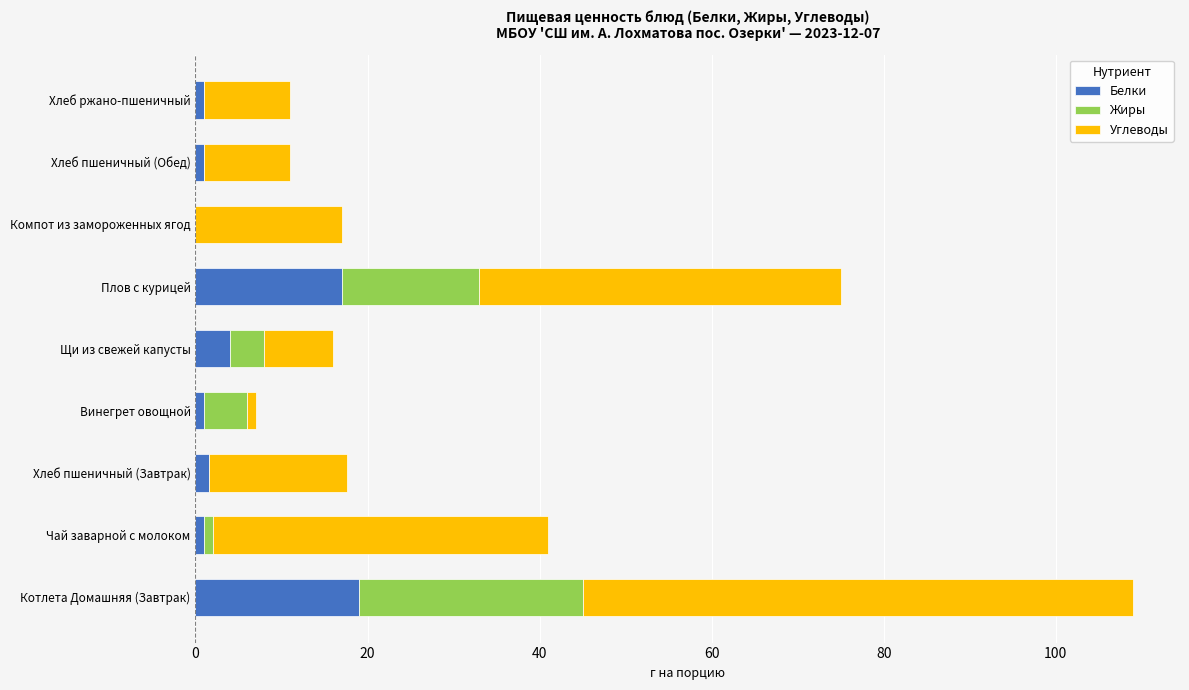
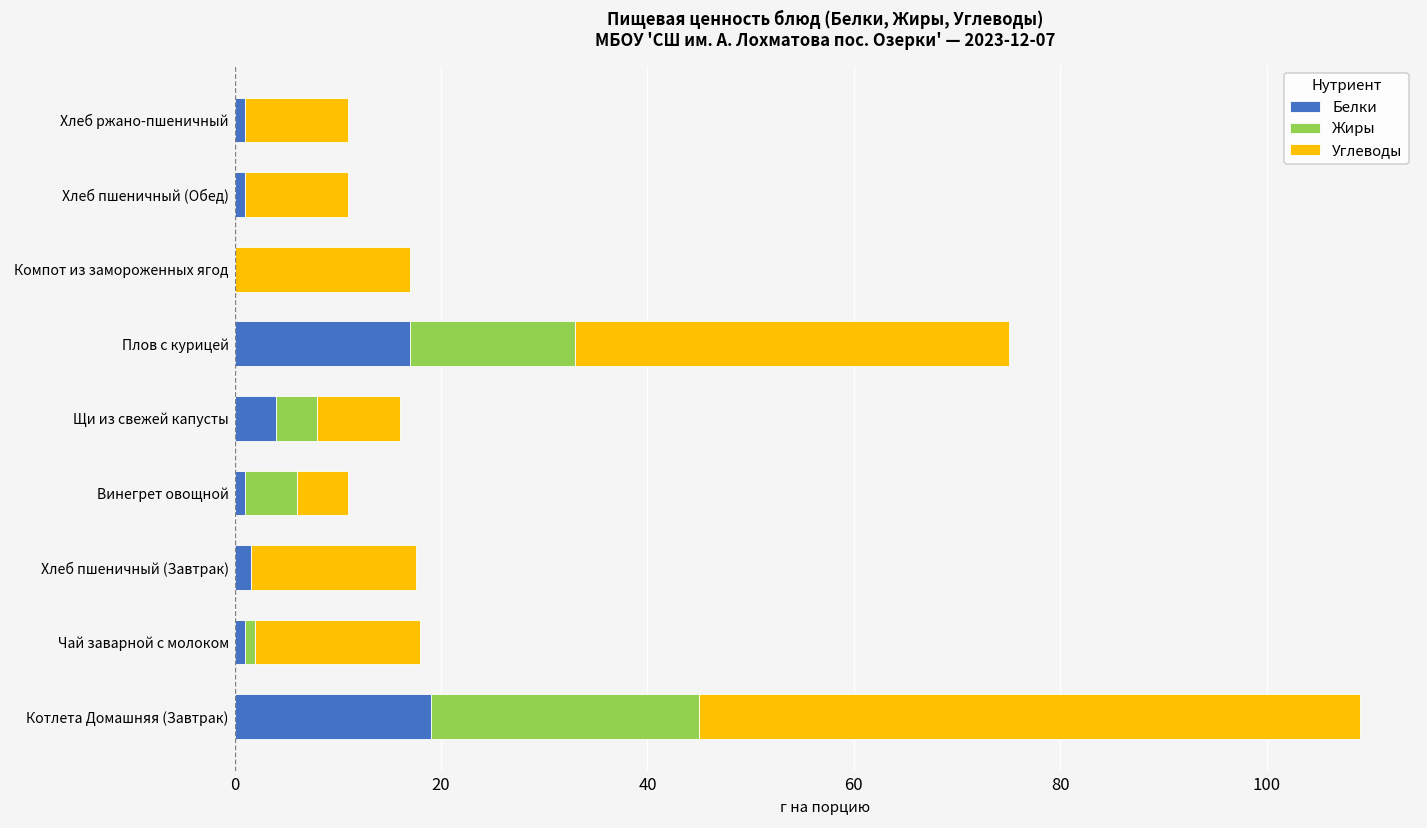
Углеводы, Винегрет овощной: 1 -> 5
Углеводы, Чай заварной с молоком: 39 -> 16
